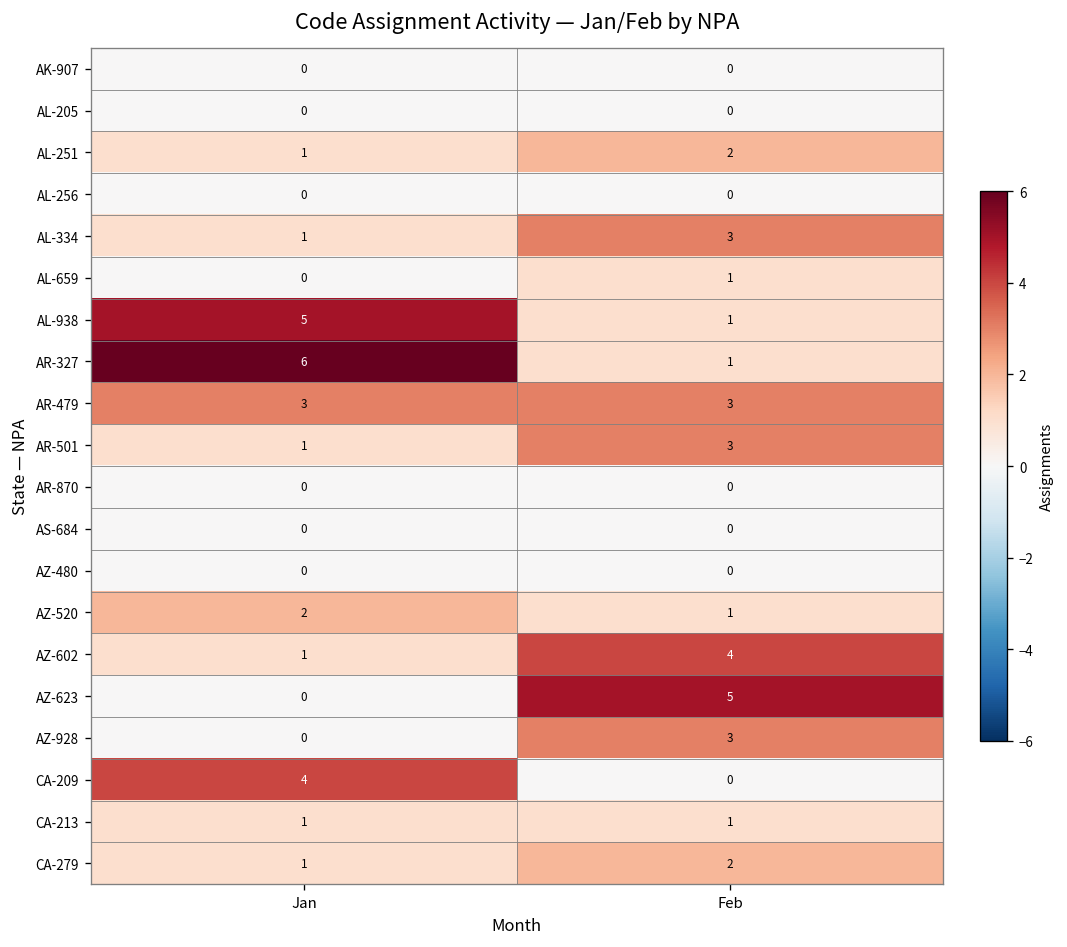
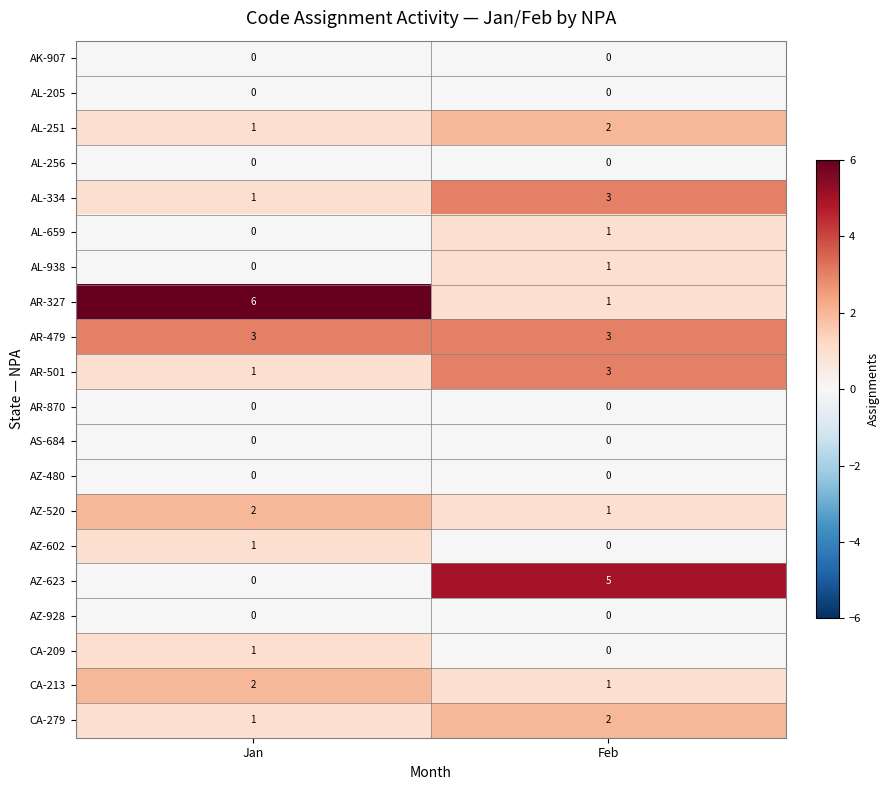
AL-938, Jan: 5 -> 0
AZ-602, Feb: 4 -> 0
AZ-928, Feb: 3 -> 0
CA-209, Jan: 4 -> 1
CA-213, Jan: 1 -> 2
